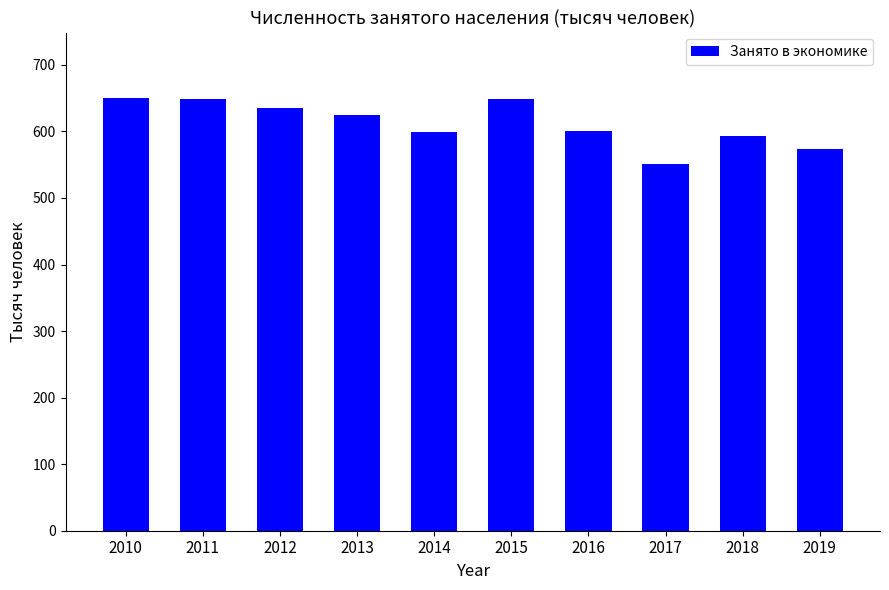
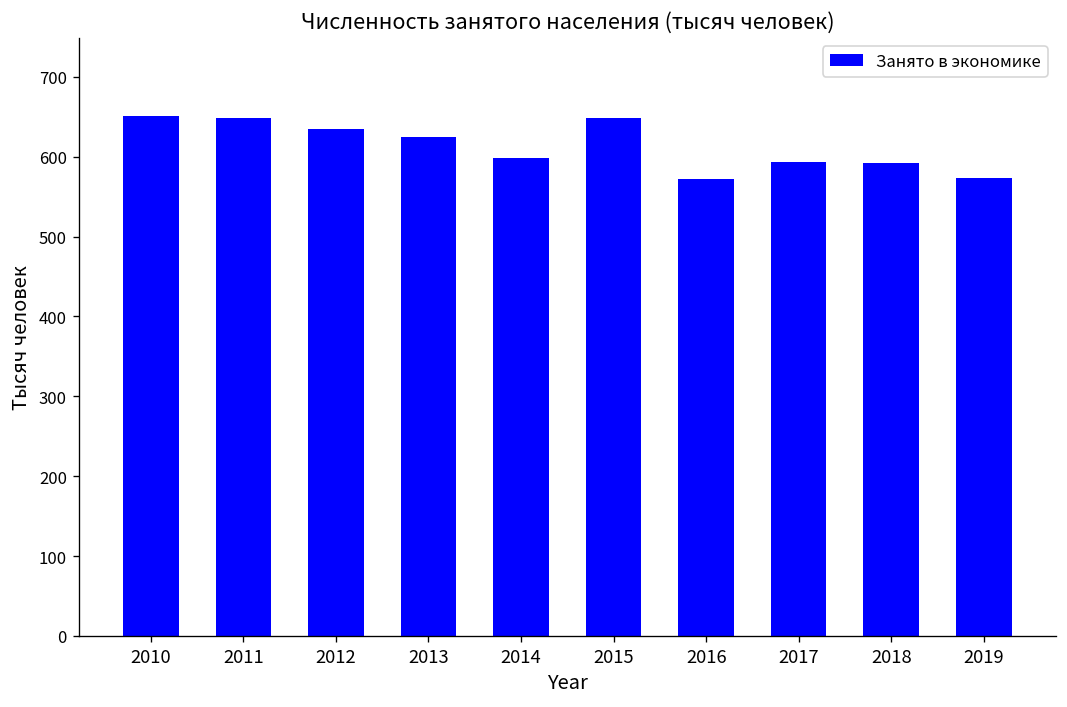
2016: 600 -> 570
2017: 550 -> 590
